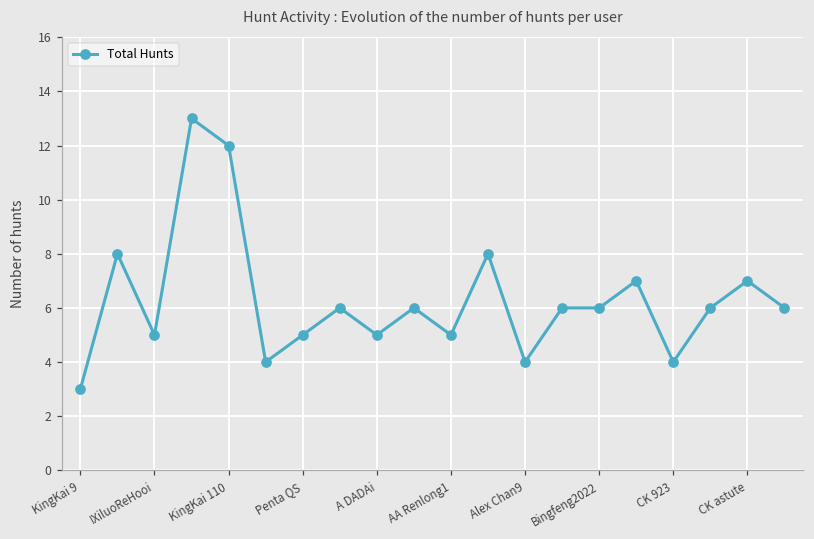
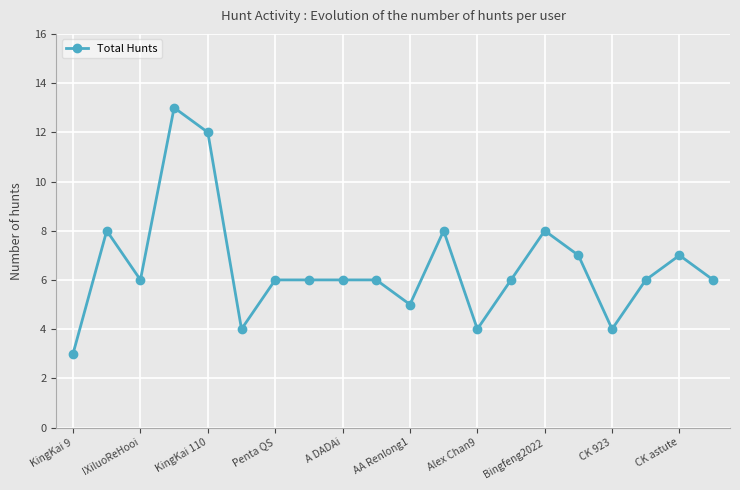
IXiluoReHooi: 5 -> 6
Penta QS: 5 -> 6
A DADAi: 5 -> 6
Bingfeng2022: 6 -> 8
